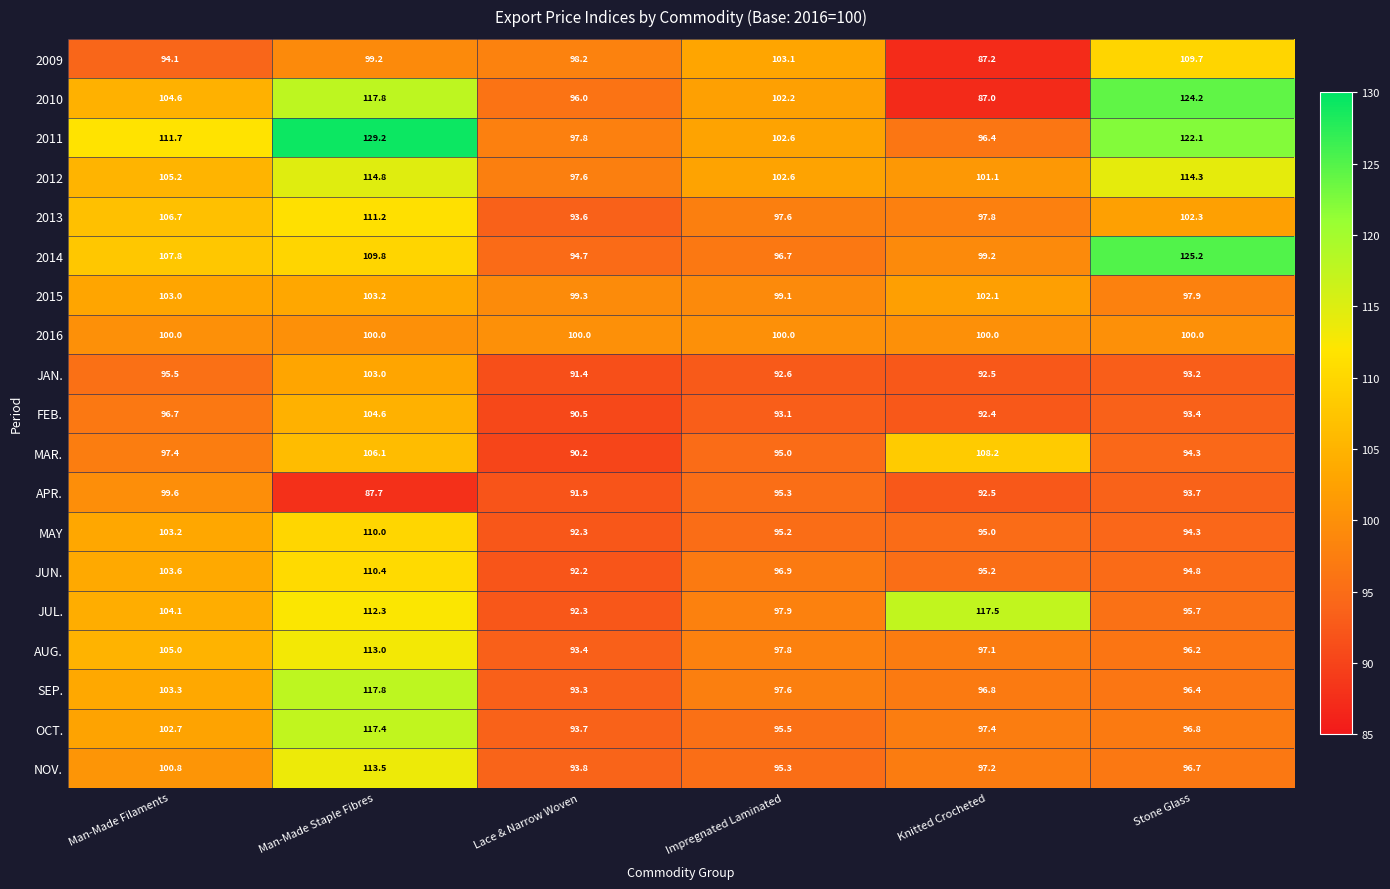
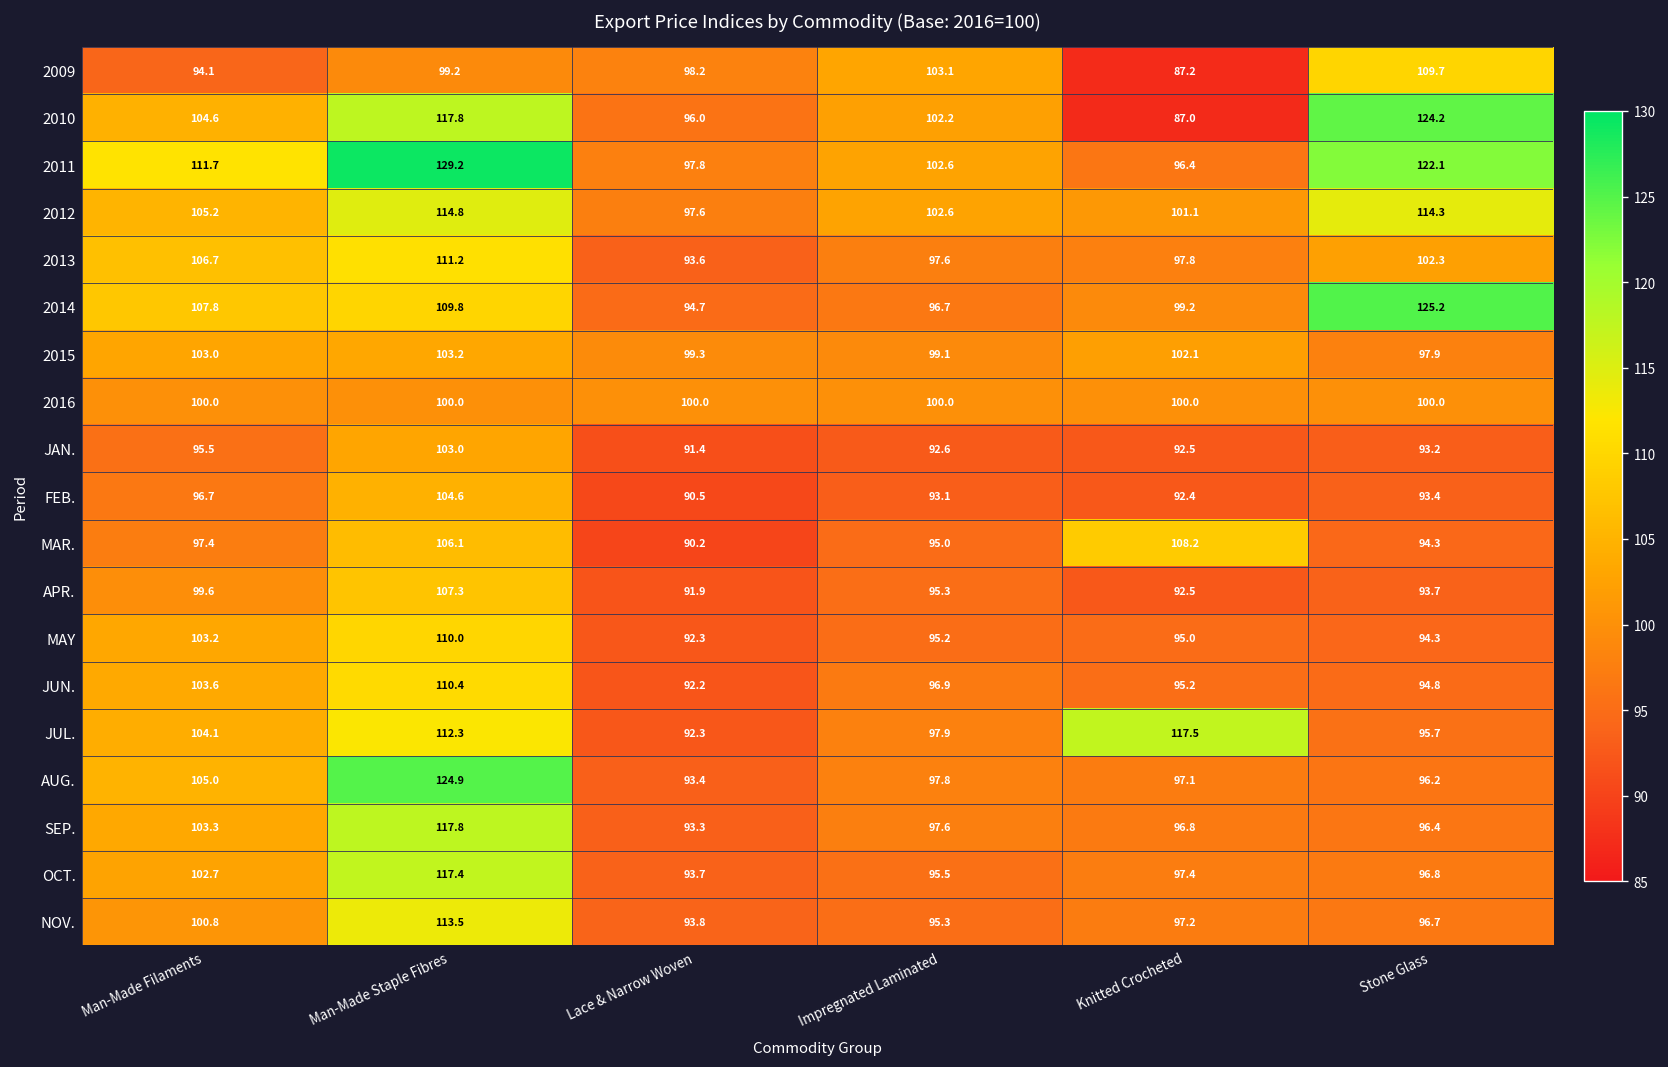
APR., Man-Made Staple Fibres: 87.7 -> 107.3
AUG., Man-Made Staple Fibres: 113.0 -> 124.9
